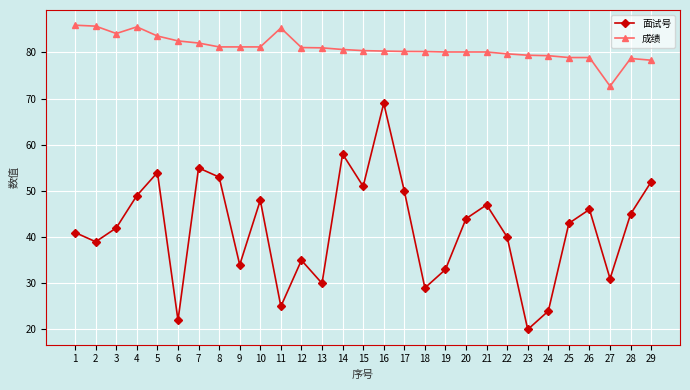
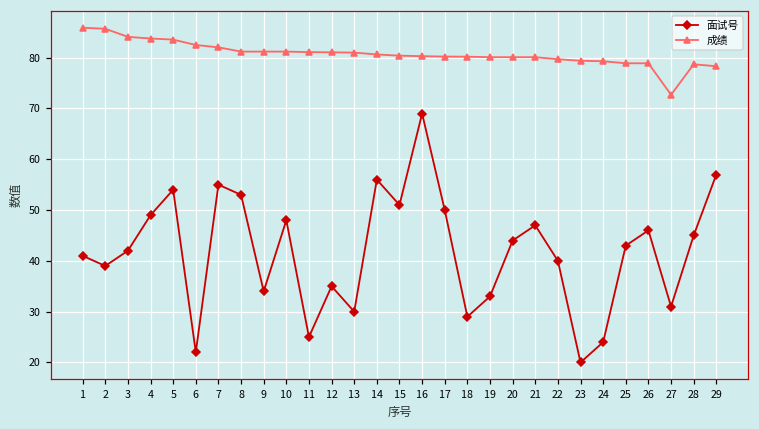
成绩, 4: 86 -> 84
成绩, 11: 85 -> 81
面试号, 14: 58 -> 56
面试号, 29: 52 -> 57
